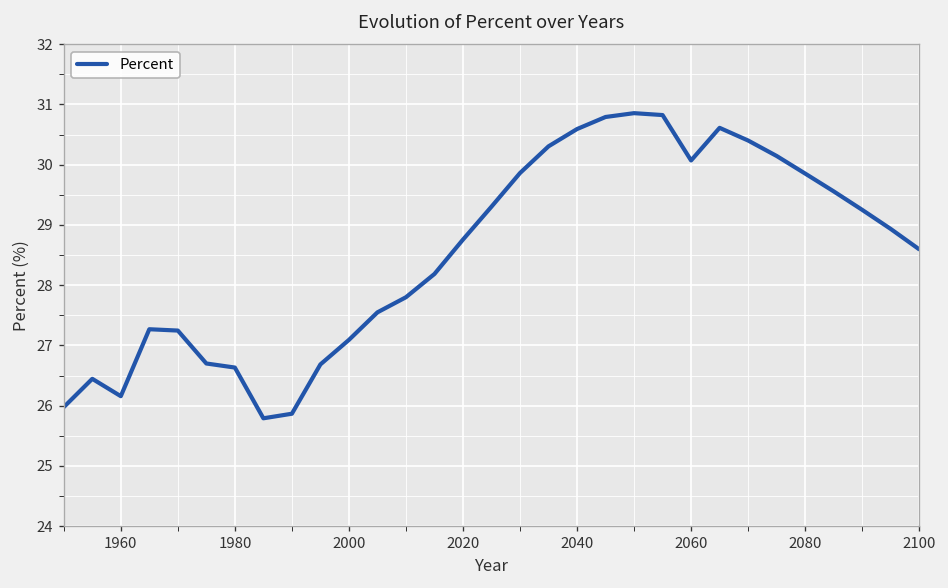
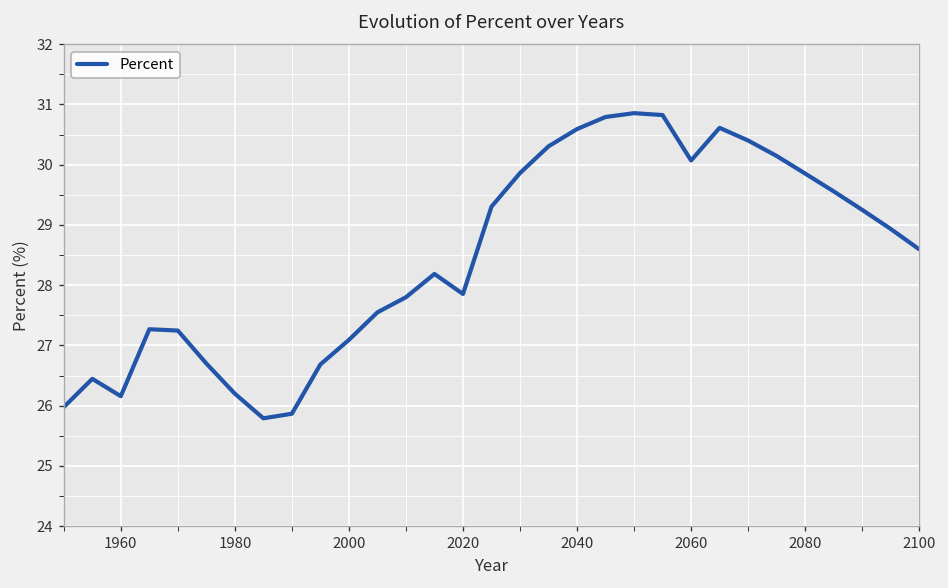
1980: 26.6 -> 26.2
2020: 28.8 -> 27.9
